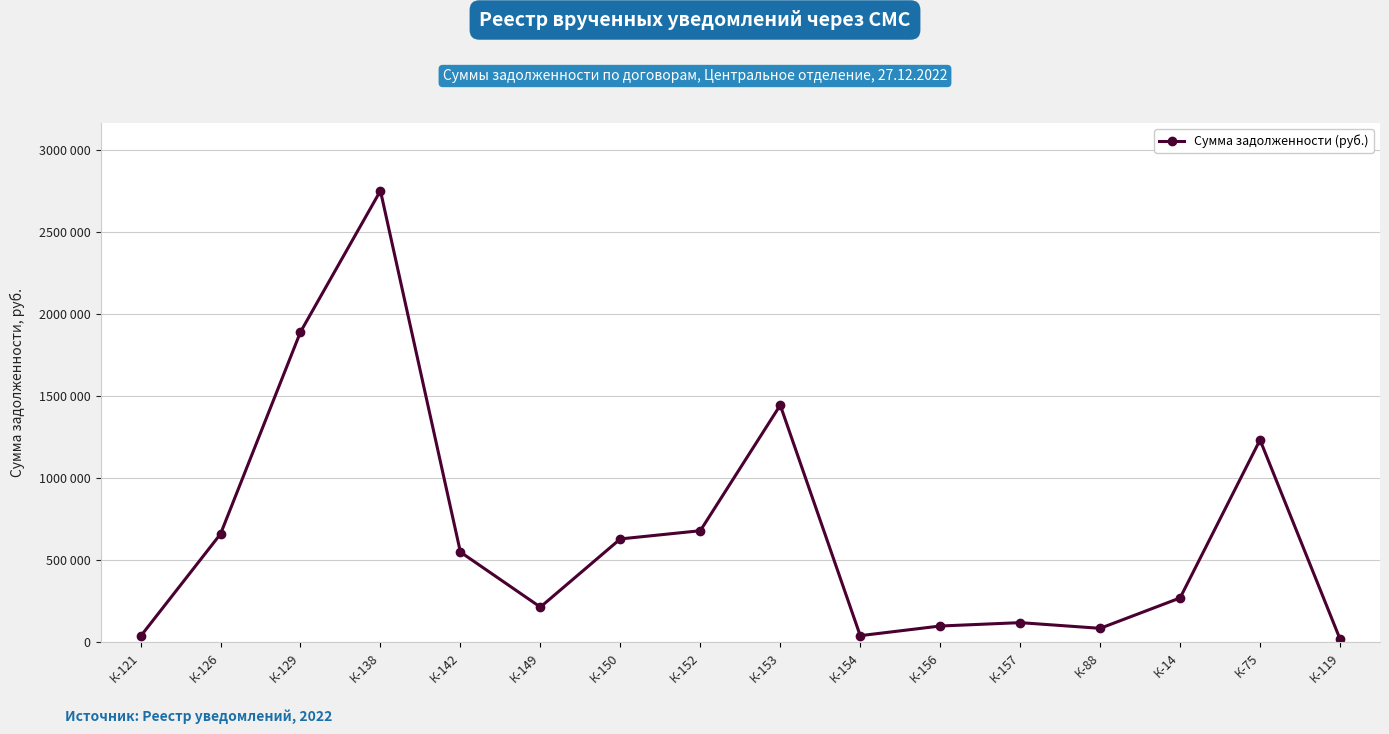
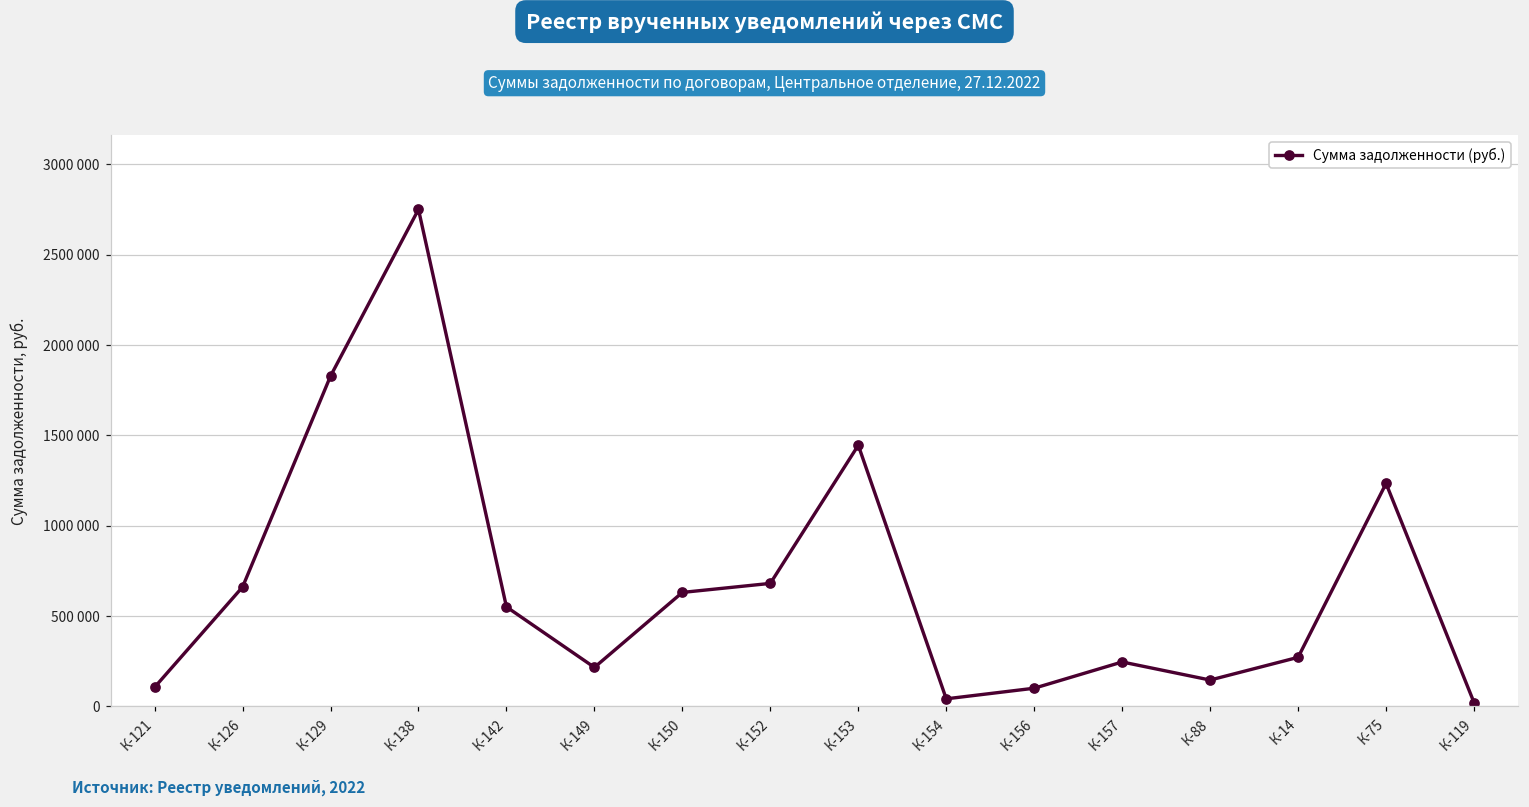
К-121: 40000 -> 110000
К-129: 1890000 -> 1830000
К-157: 120000 -> 250000
К-88: 90000 -> 150000
